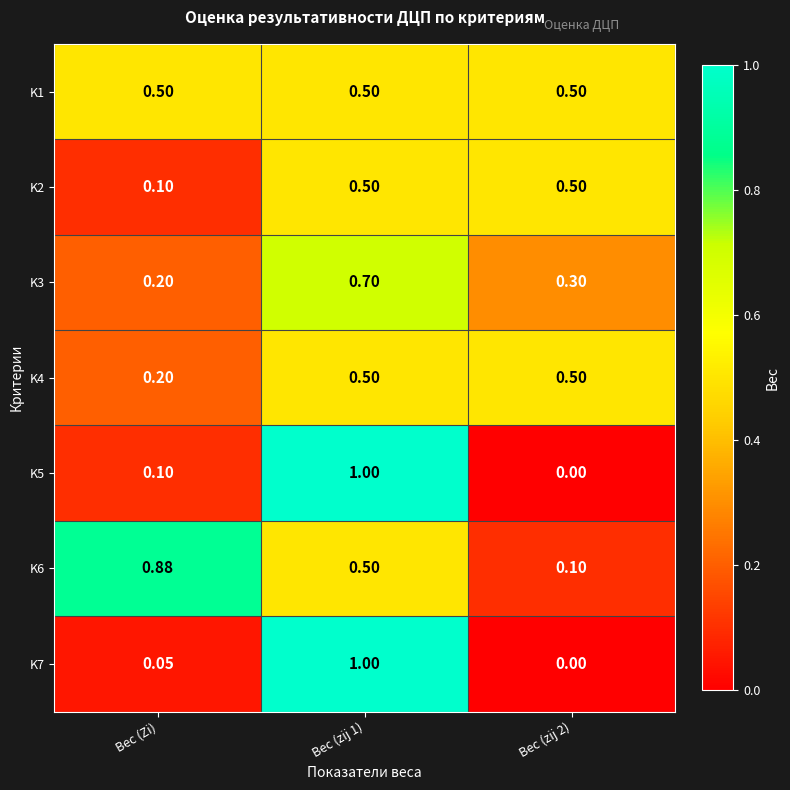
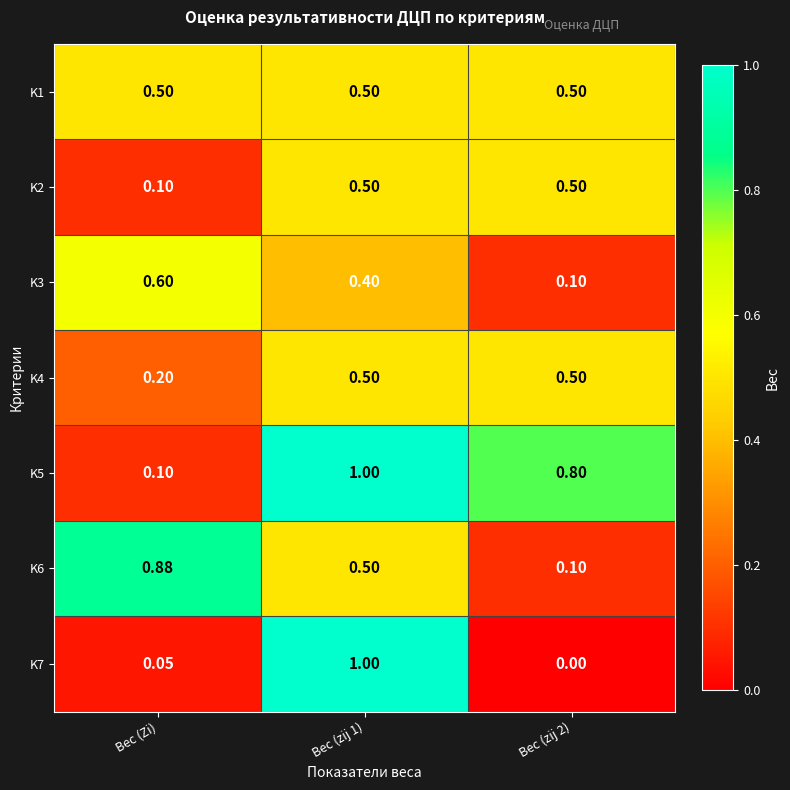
K3, Вес (Zi): 0.20 -> 0.60
K3, Вес (zij 1): 0.70 -> 0.40
K3, Вес (zij 2): 0.30 -> 0.10
K5, Вес (zij 2): 0.00 -> 0.80
